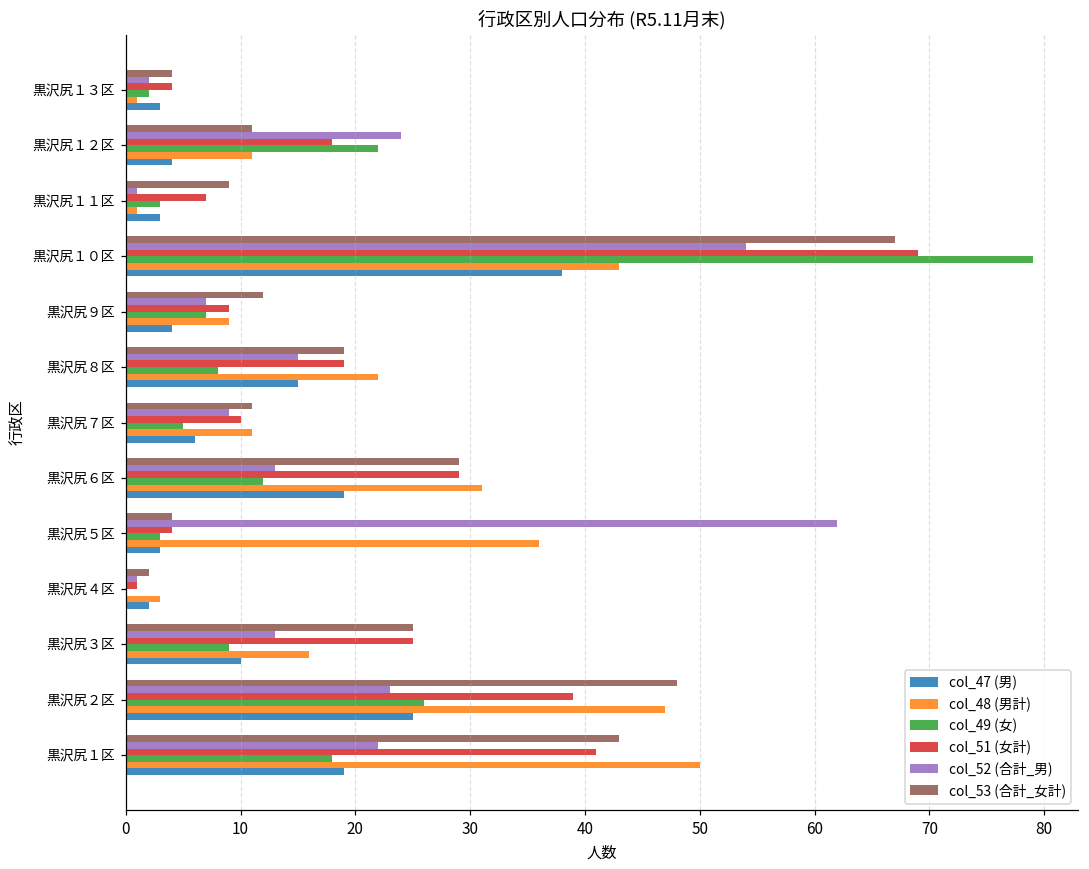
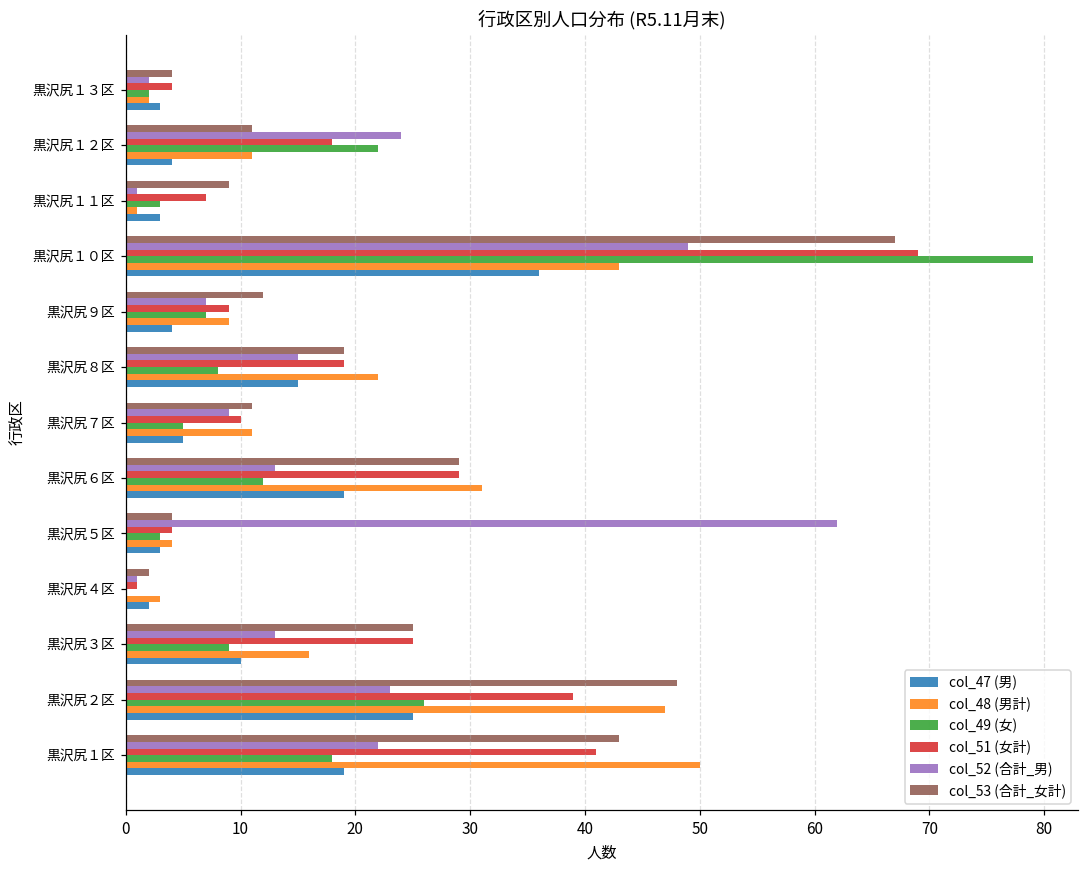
col_48 (男計), 黒沢尻１３区: 1 -> 2
col_52 (合計_男), 黒沢尻１０区: 54 -> 49
col_47 (男), 黒沢尻１０区: 38 -> 36
col_47 (男), 黒沢尻７区: 6 -> 5
col_48 (男計), 黒沢尻５区: 36 -> 4
